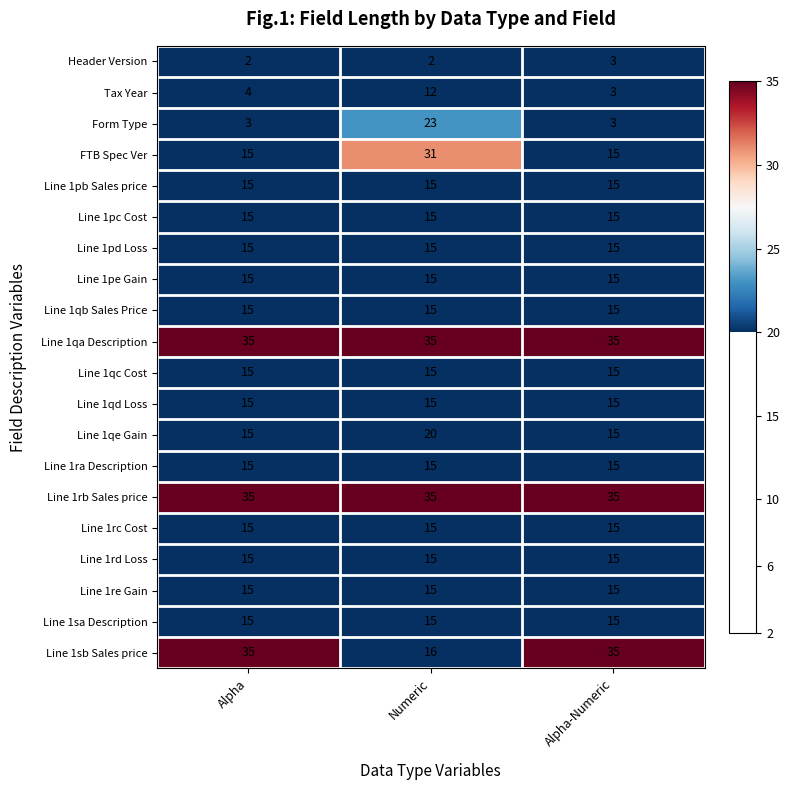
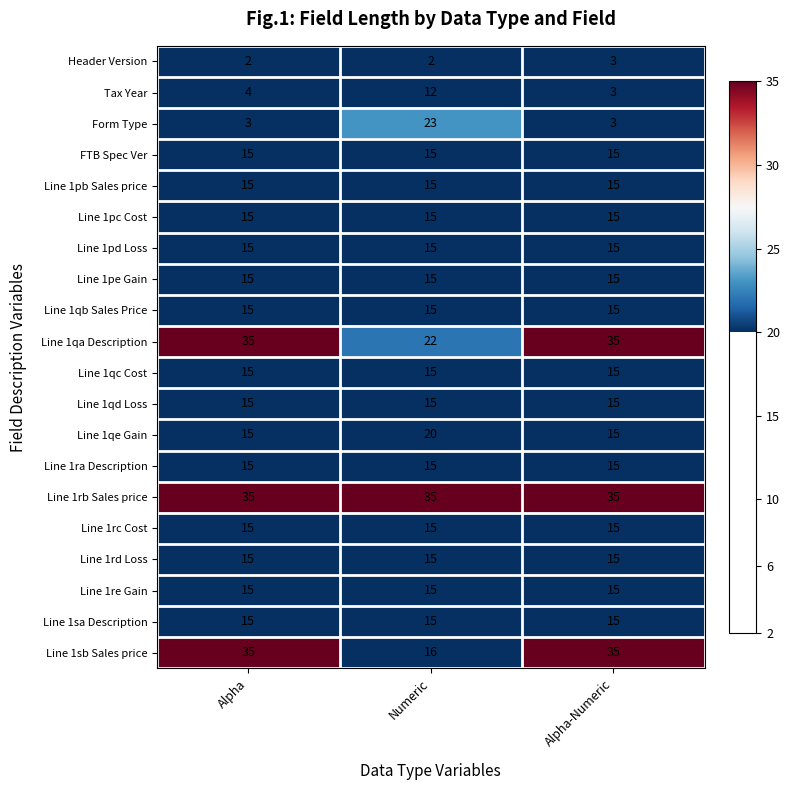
FTB Spec Ver, Numeric: 31 -> 15
Line 1qa Description, Numeric: 35 -> 22
